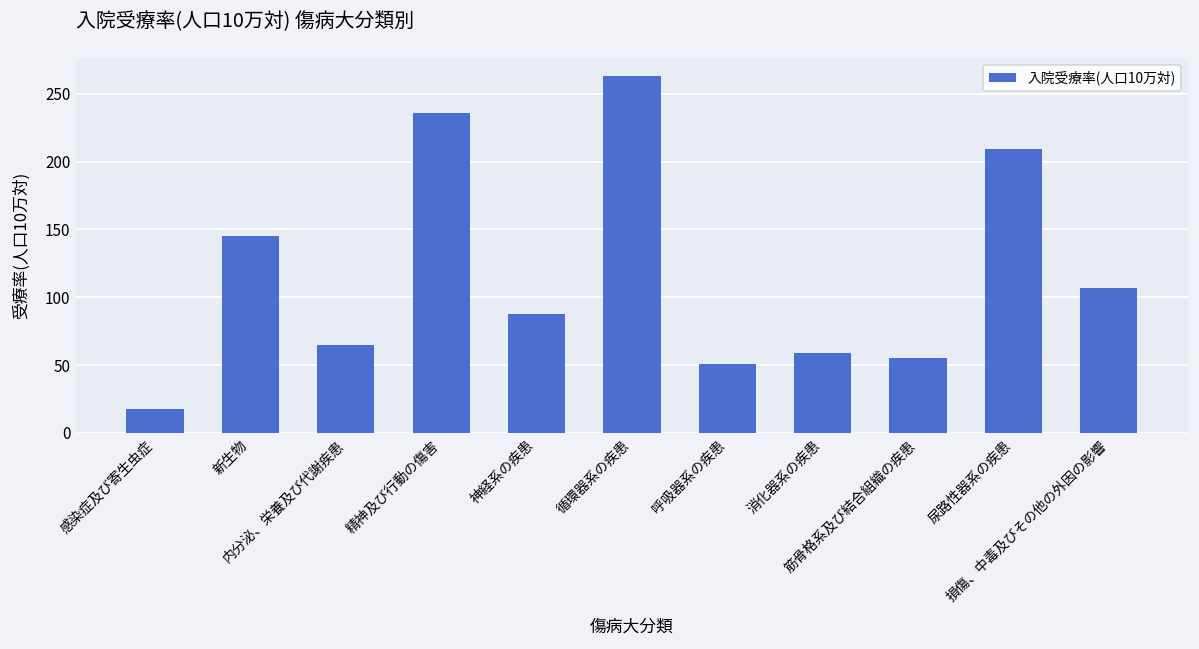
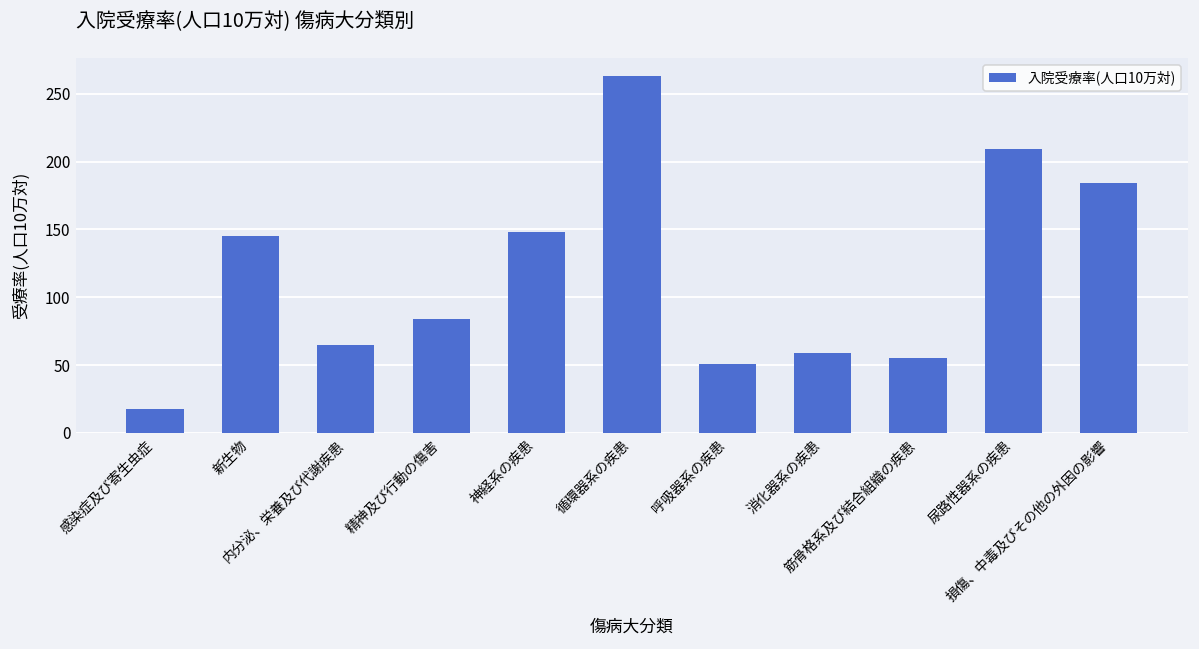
精神及び行動の傷害: 236 -> 84
神経系の疾患: 88 -> 148
損傷、中毒及びその他の外因の影響: 107 -> 184
